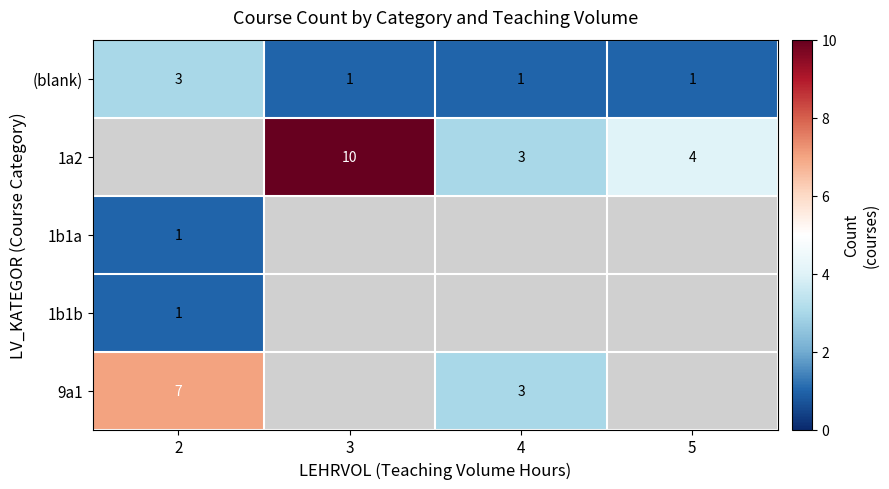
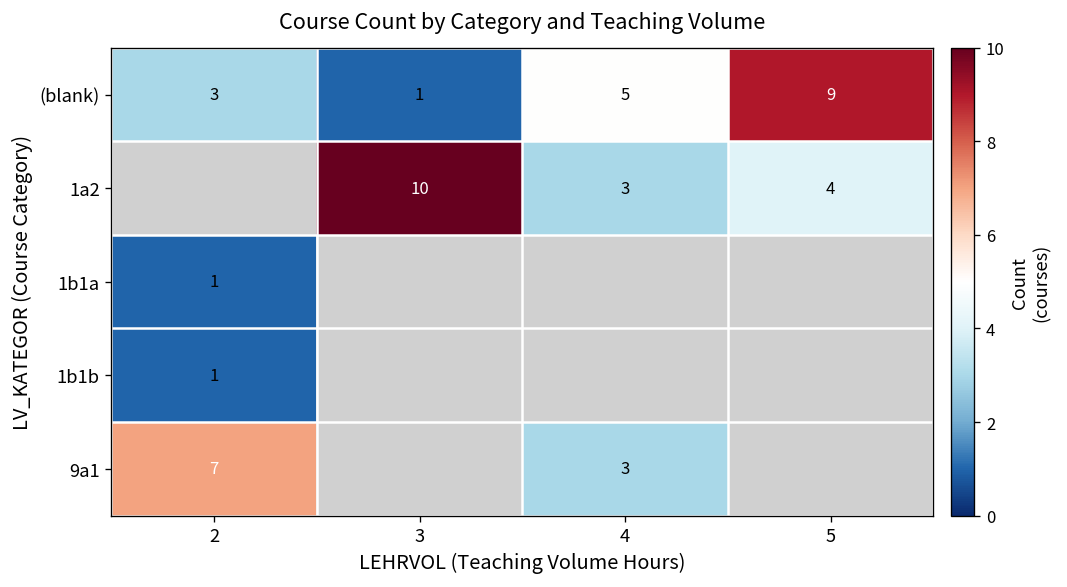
(blank), 4: 1 -> 5
(blank), 5: 1 -> 9
